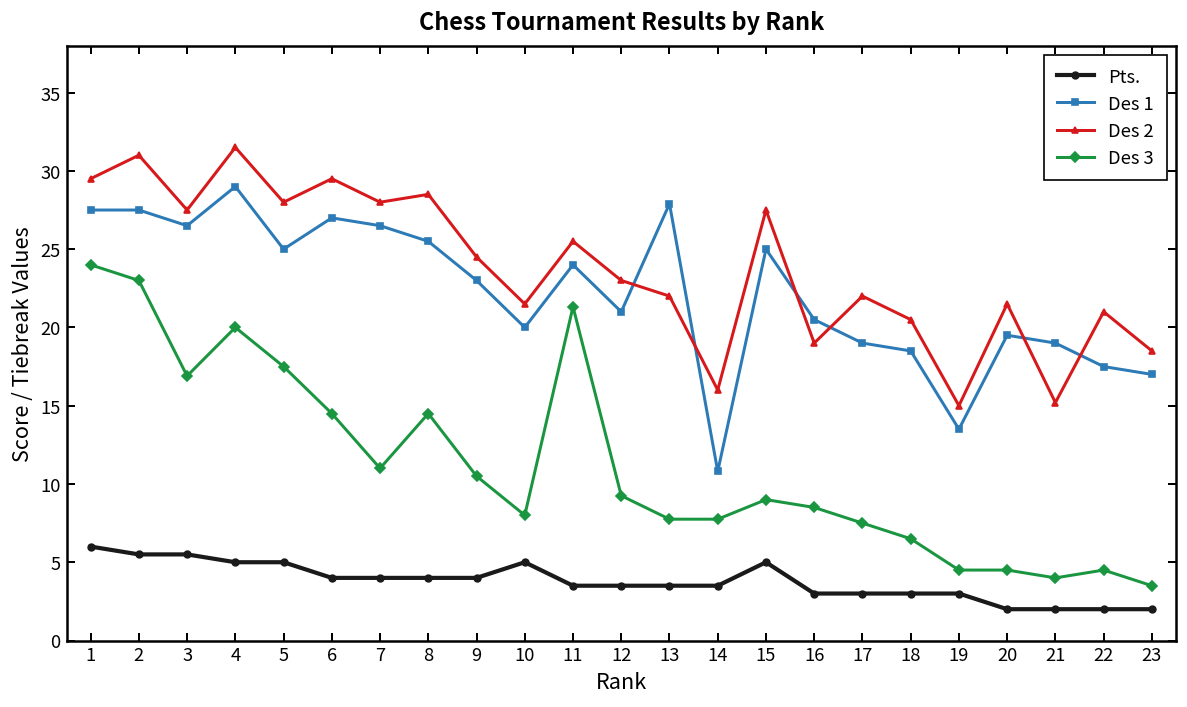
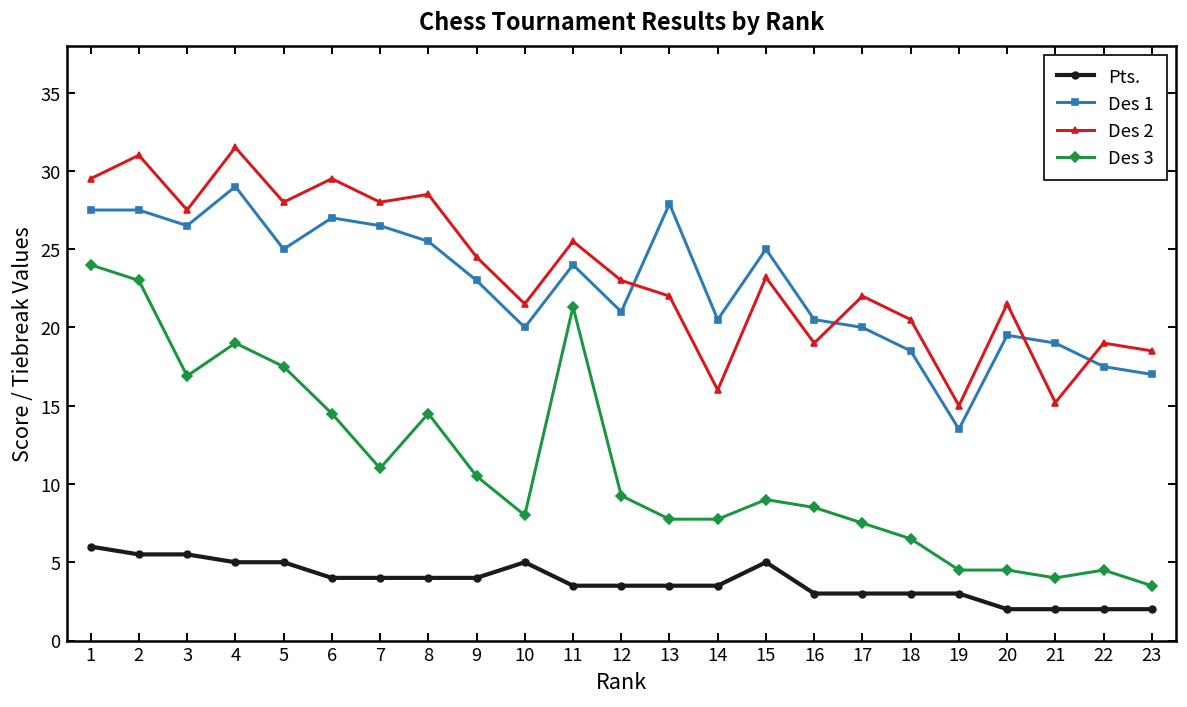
Des 3, 4: 20 -> 19
Des 1, 14: 10.8 -> 20.5
Des 2, 15: 27.5 -> 23.2
Des 1, 17: 19 -> 20
Des 2, 22: 21 -> 19
